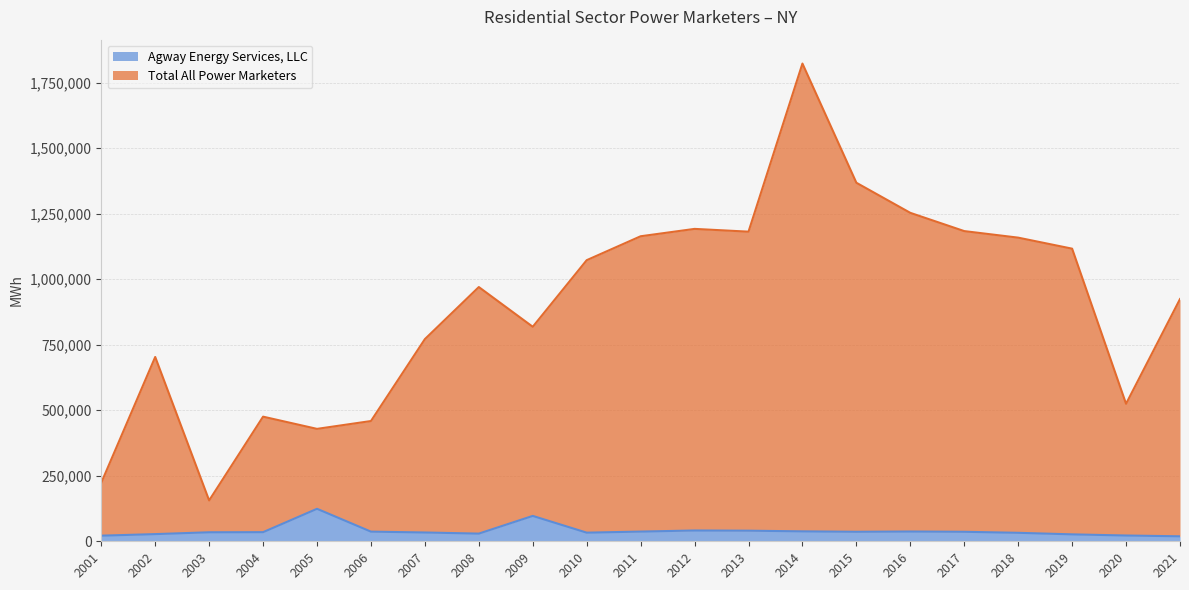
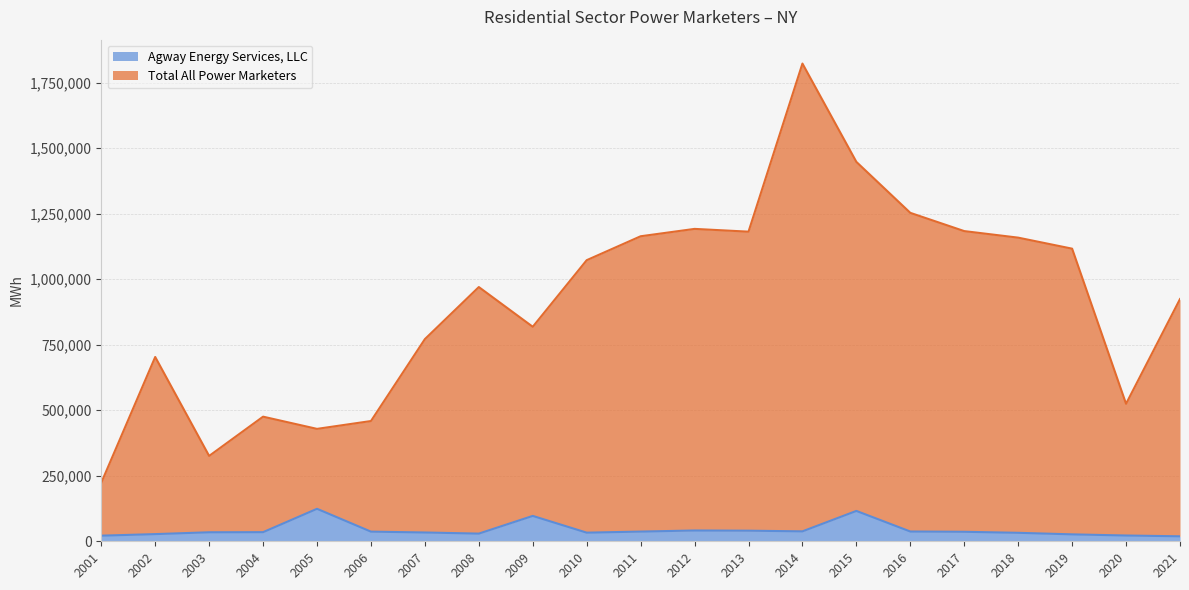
Total All Power Marketers, 2003: 120,000 -> 290,000
Agway Energy Services, LLC, 2015: 40,000 -> 120,000
